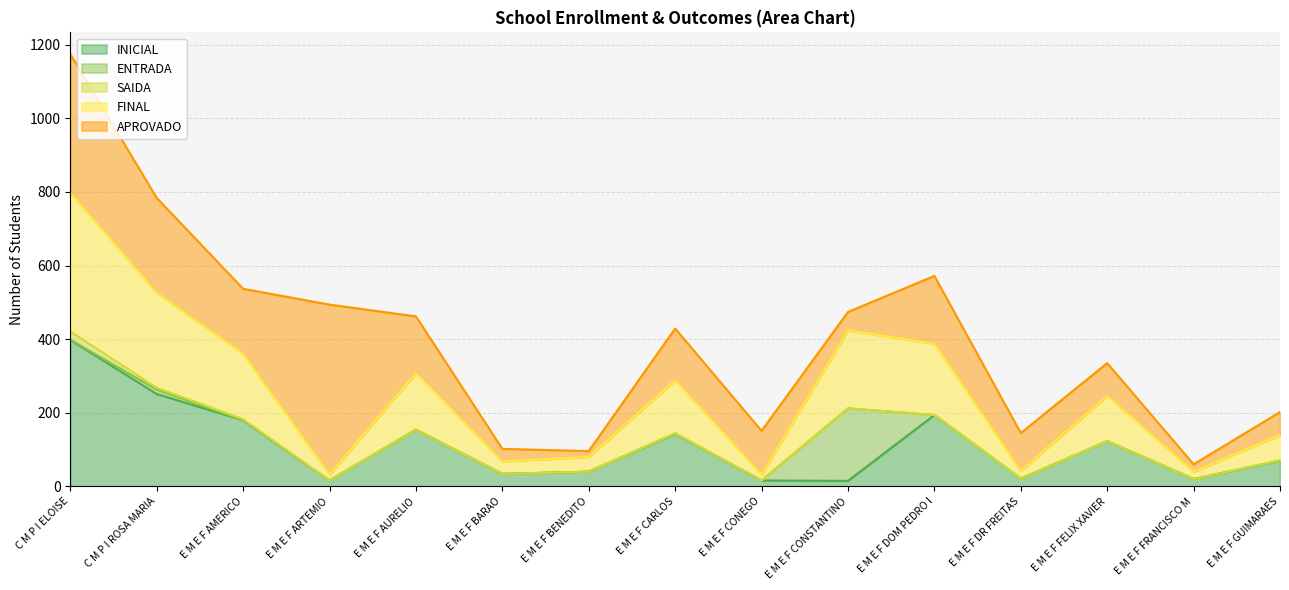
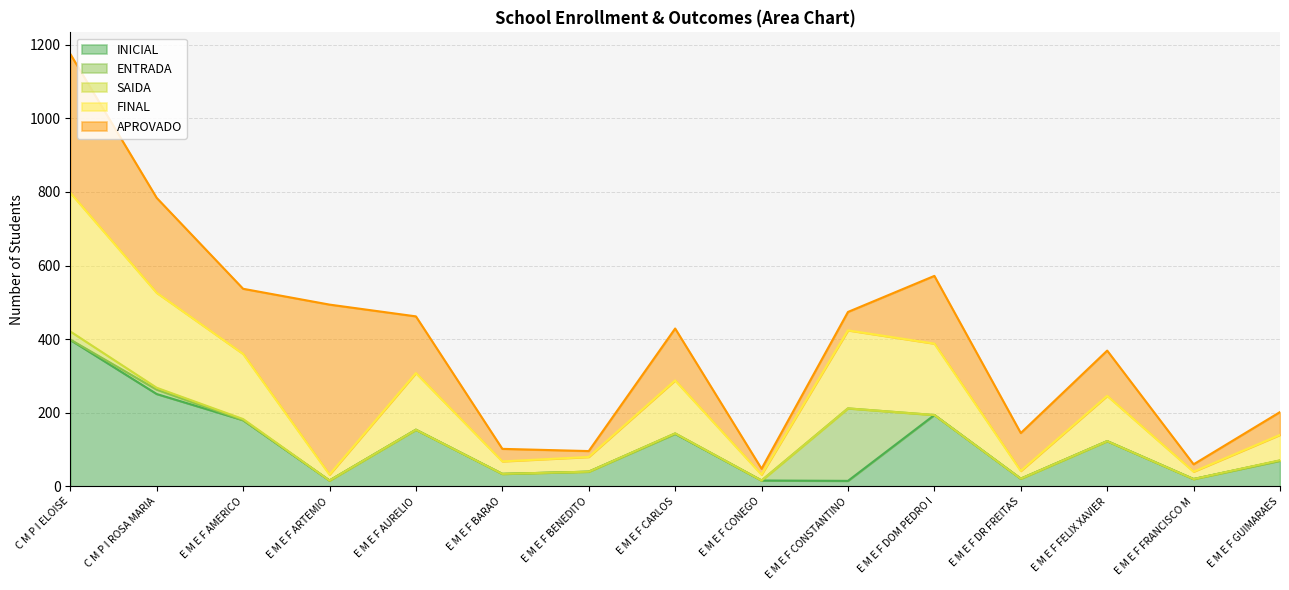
APROVADO, E M E F CONEGO: 120 -> 20
APROVADO, E M E F FELIX XAVIER: 90 -> 120
